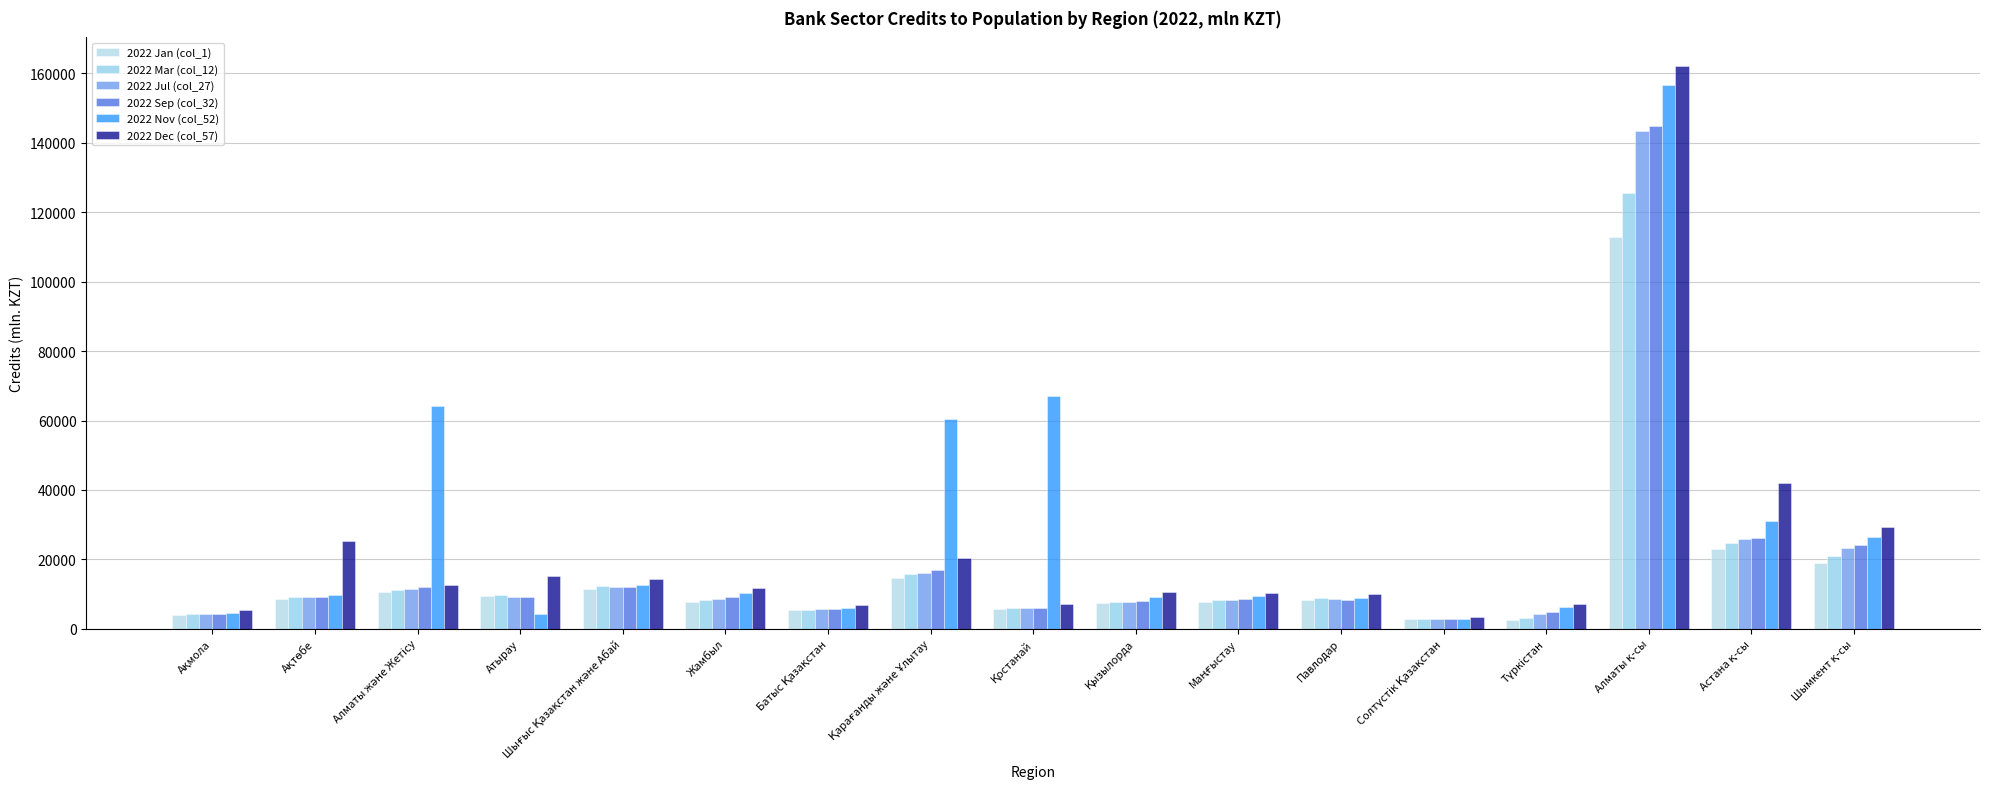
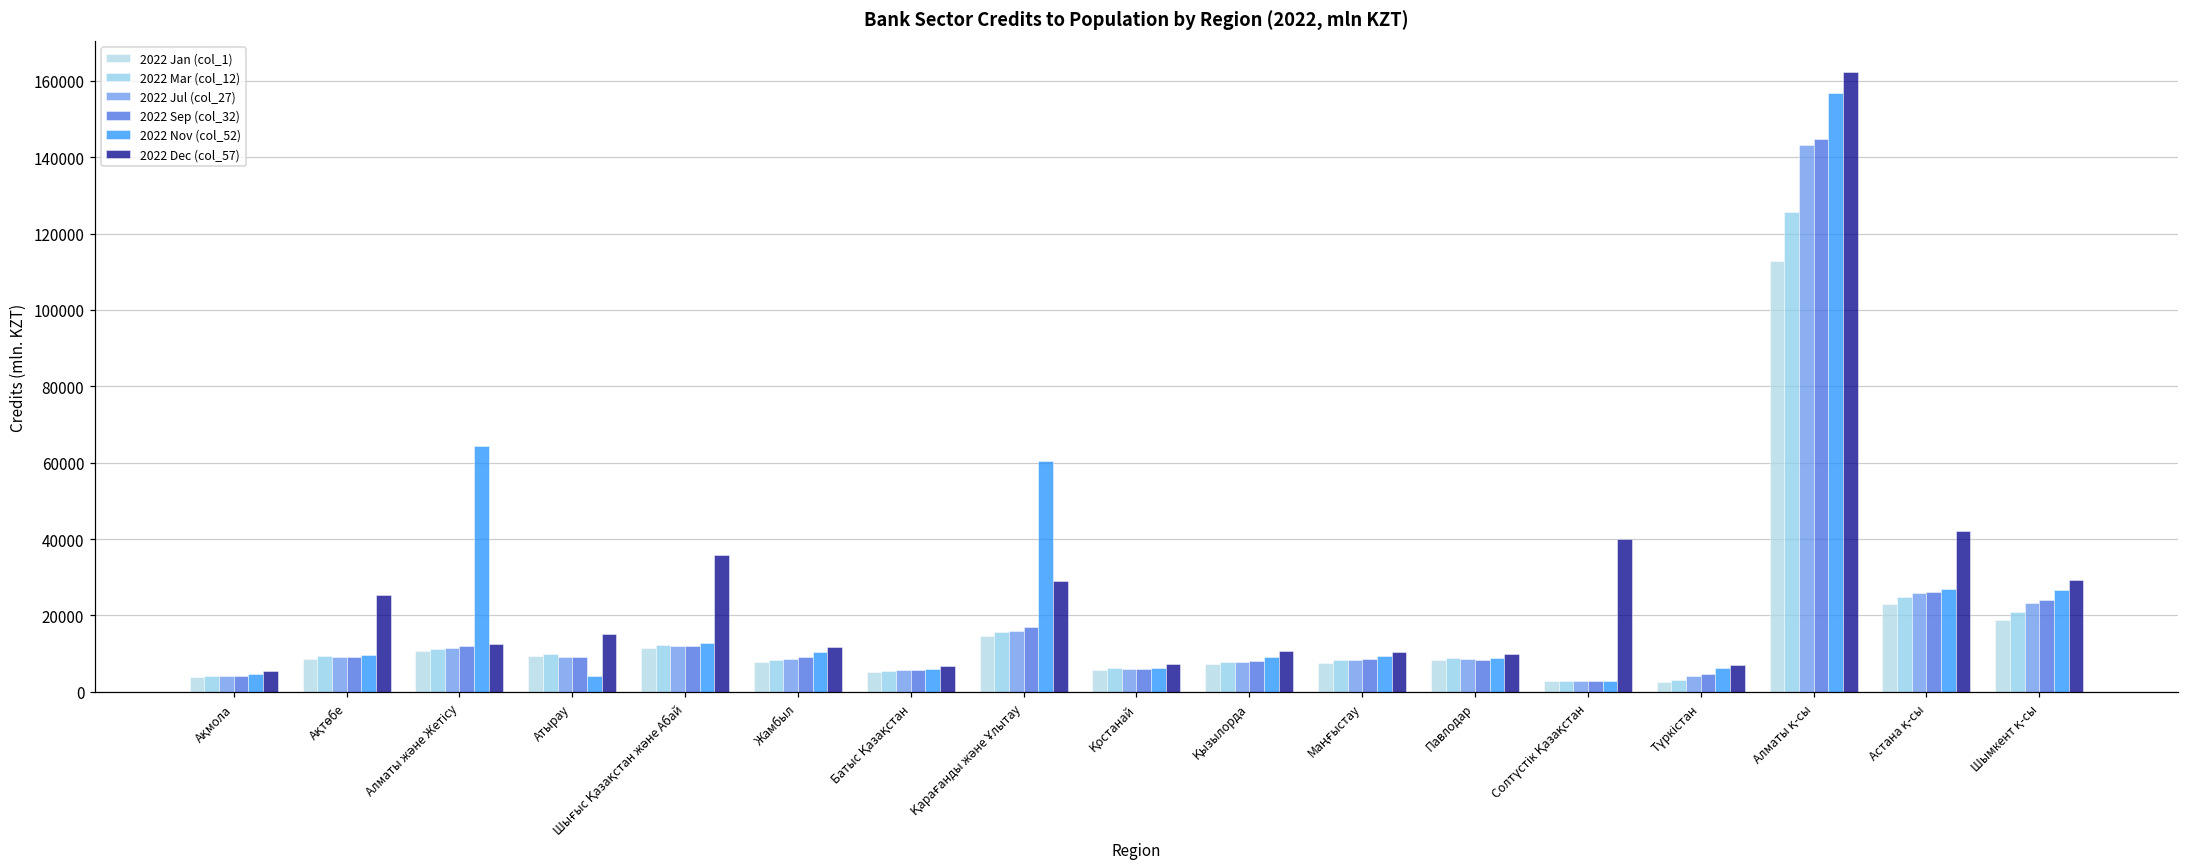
2022 Dec (col_57), Шығыс Қазақстан және Абай: 14000 -> 36000
2022 Dec (col_57), Қарағанды және Ұлытау: 21000 -> 29000
2022 Nov (col_52), Қостанай: 67000 -> 6000
2022 Dec (col_57), Солтүстік Қазақстан: 3000 -> 40000
2022 Nov (col_52), Астана қ-сы: 31000 -> 27000
